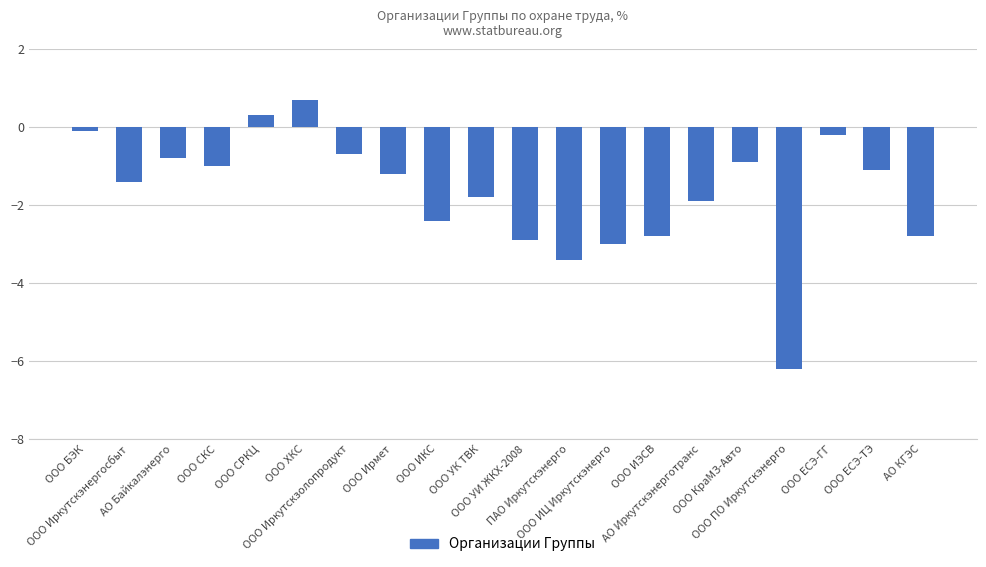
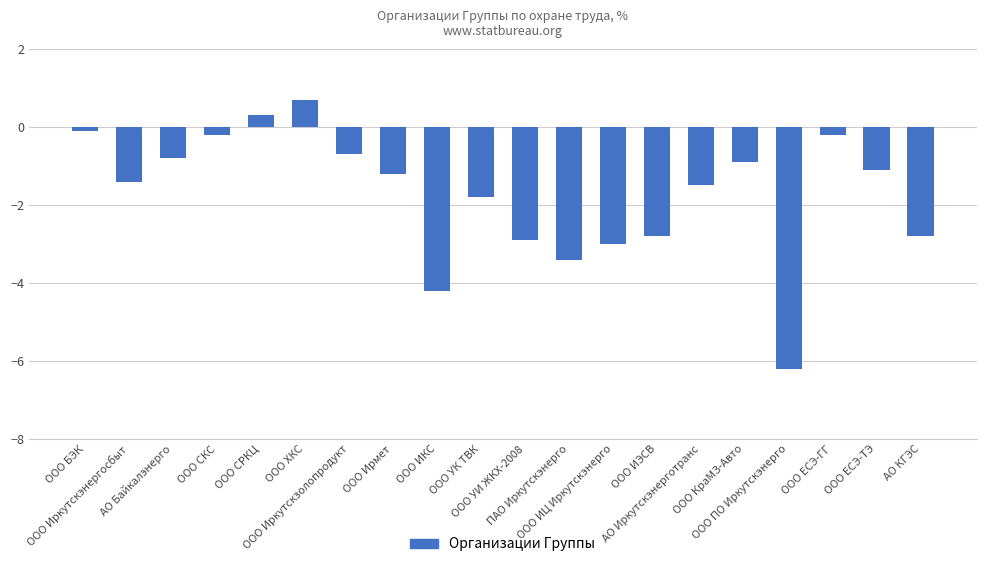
ООО СКС: -1.0 -> -0.2
ООО ИКС: -2.4 -> -4.2
АО Иркутскэнерготранс: -1.9 -> -1.5
